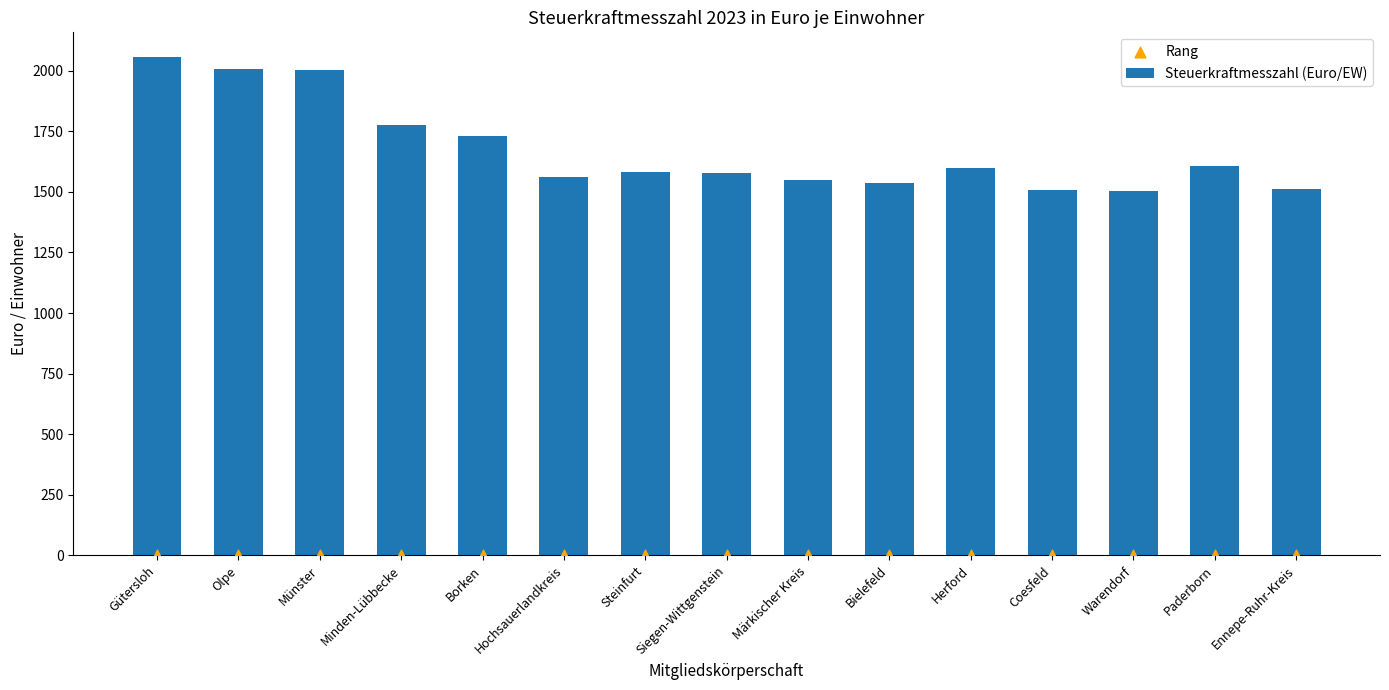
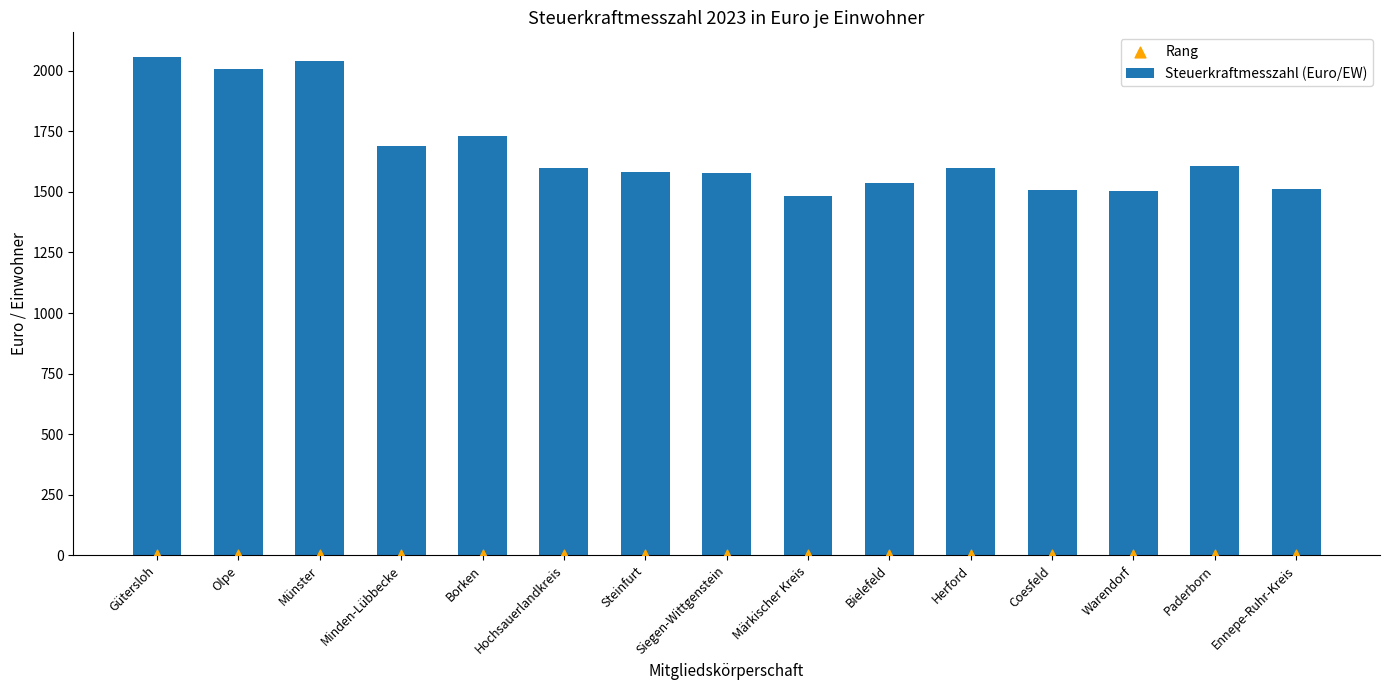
Steuerkraftmesszahl (Euro/EW), Münster: 2000 -> 2040
Steuerkraftmesszahl (Euro/EW), Minden-Lübbecke: 1770 -> 1690
Steuerkraftmesszahl (Euro/EW), Hochsauerlandkreis: 1560 -> 1600
Steuerkraftmesszahl (Euro/EW), Märkischer Kreis: 1550 -> 1480
